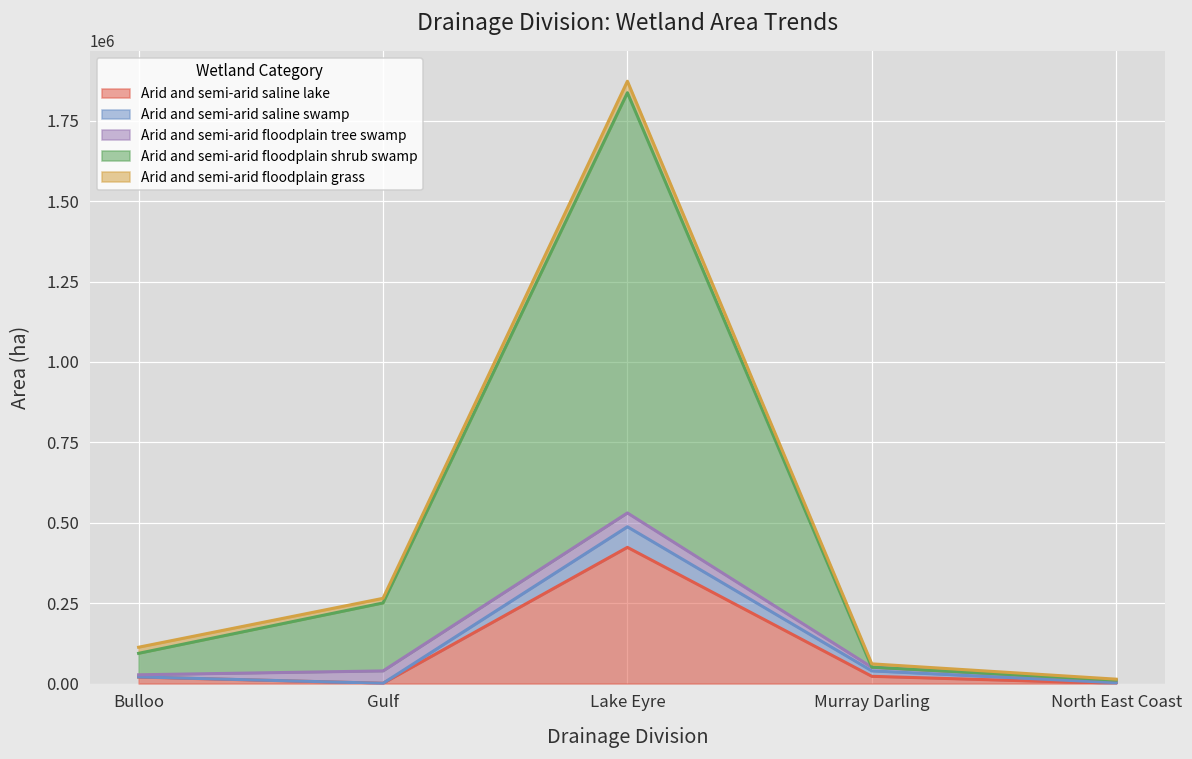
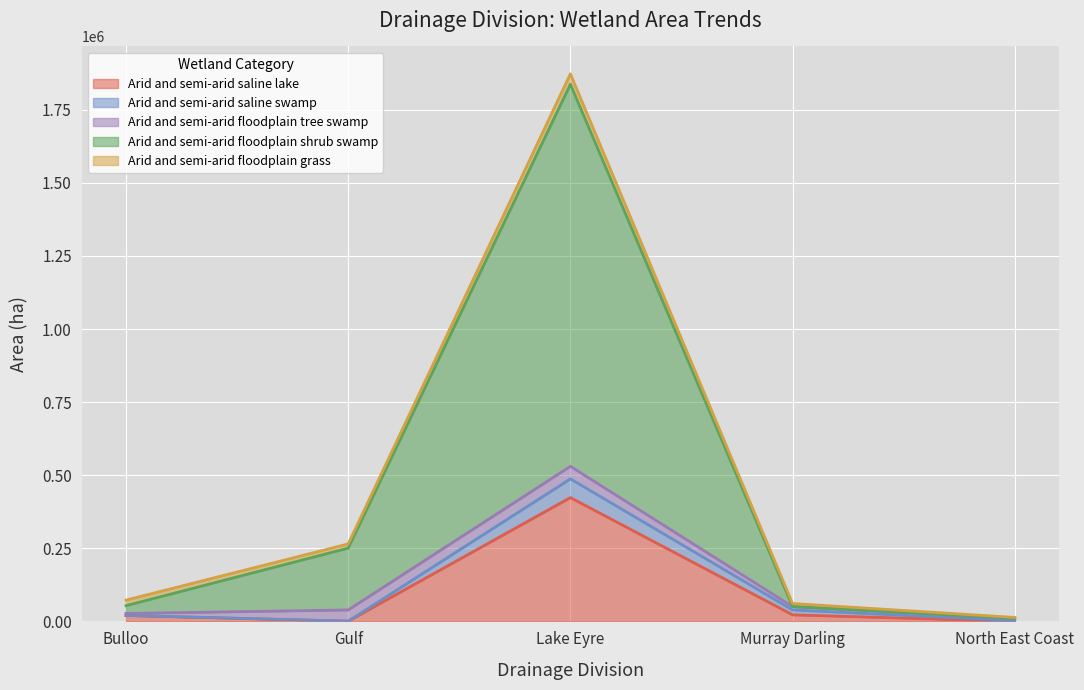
Arid and semi-arid floodplain shrub swamp, Bulloo: 70000 -> 30000
